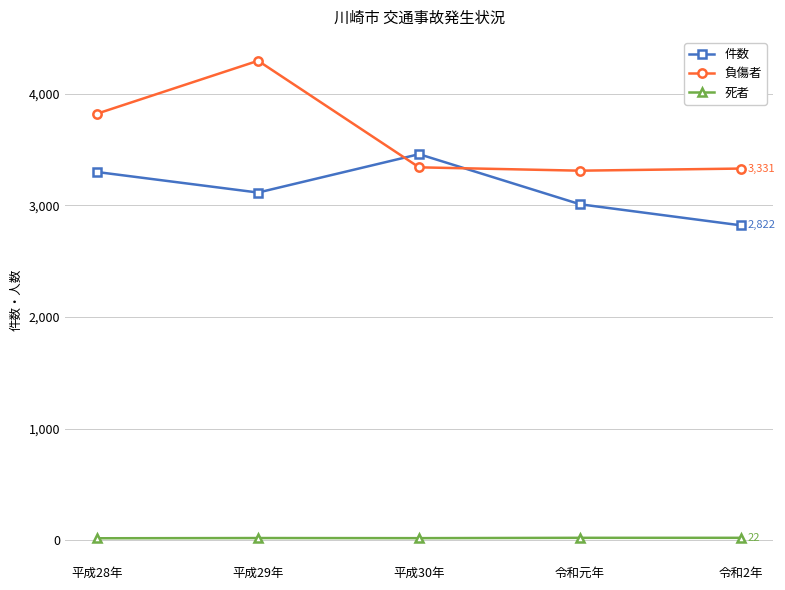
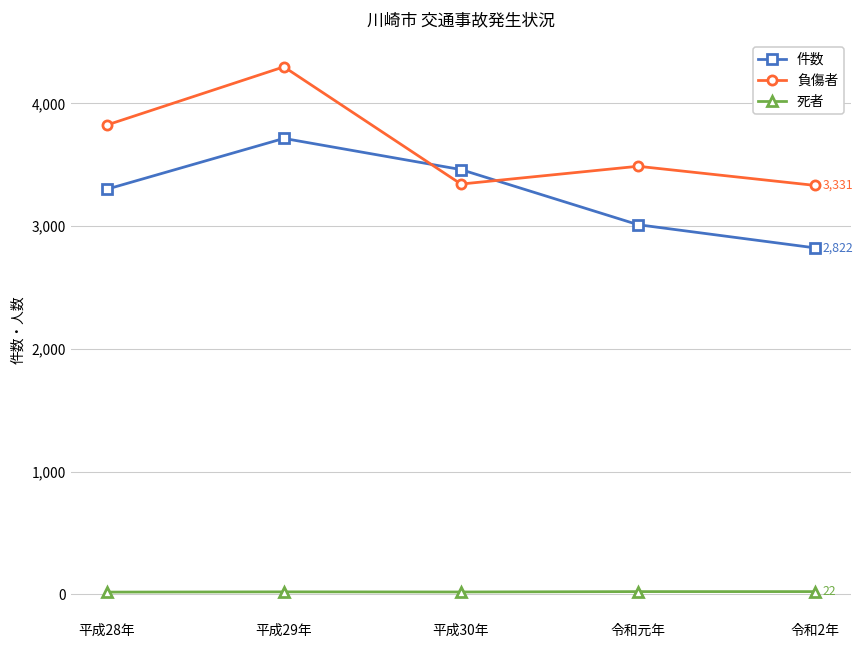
件数, 平成29年: 3,120 -> 3,710
負傷者, 令和元年: 3,310 -> 3,490
